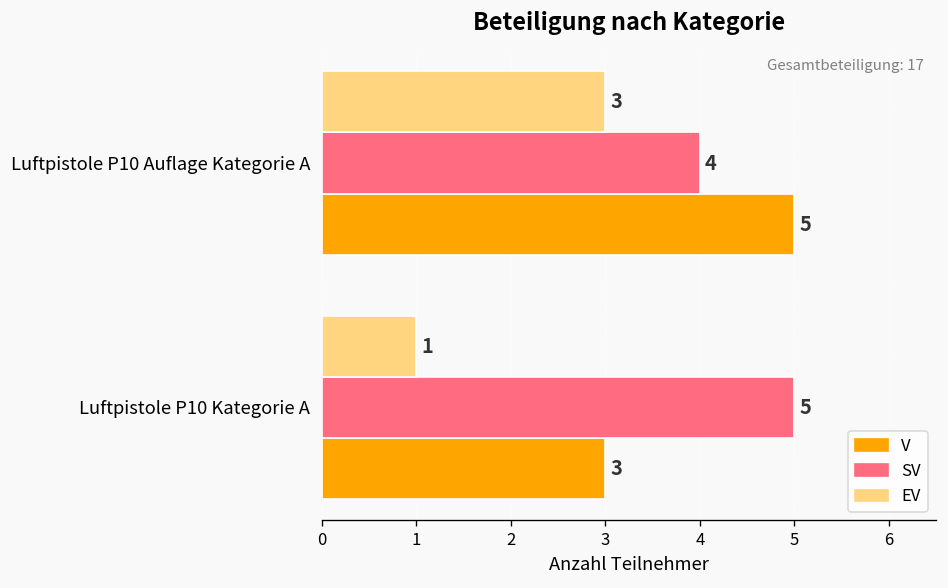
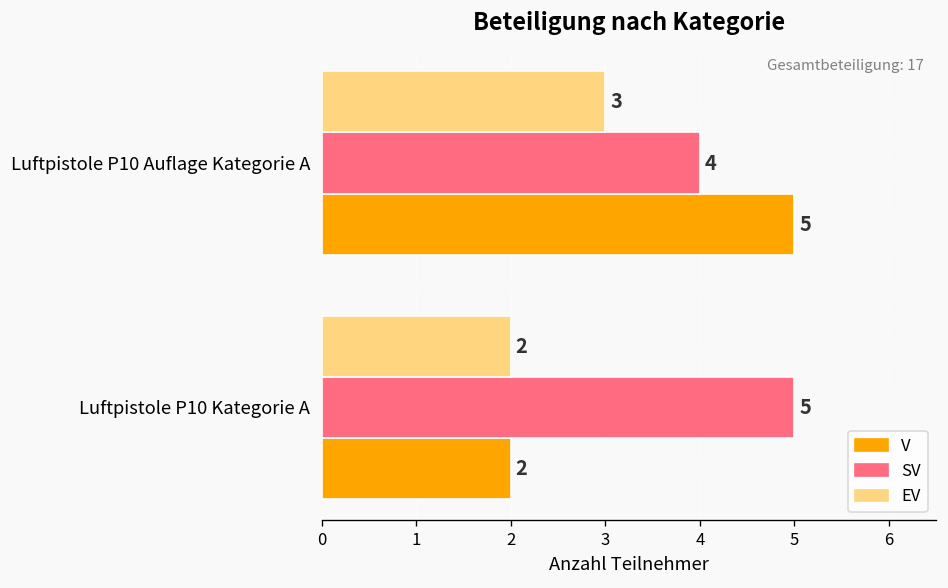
EV, Luftpistole P10 Kategorie A: 1 -> 2
V, Luftpistole P10 Kategorie A: 3 -> 2
